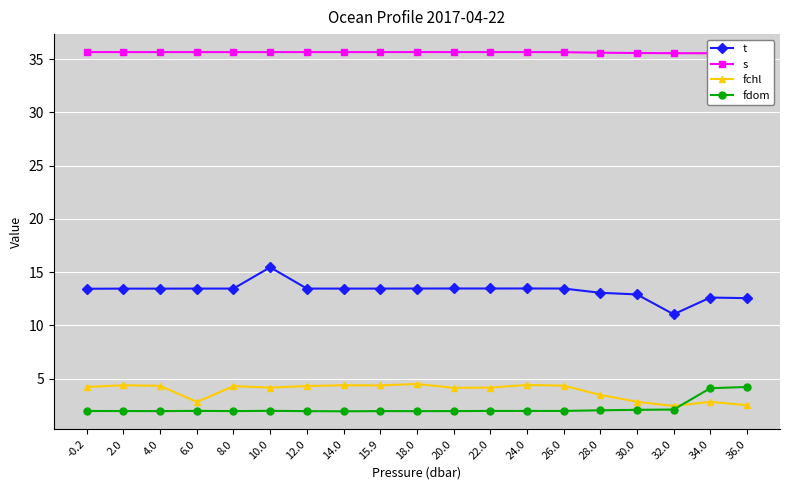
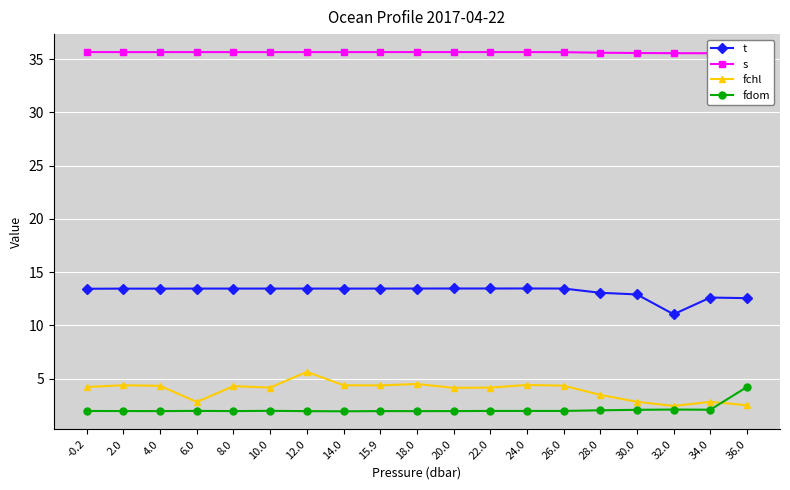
t, 10.0: 15.5 -> 13.5
fchl, 12.0: 4.3 -> 5.6
fdom, 34.0: 4.1 -> 2.1
